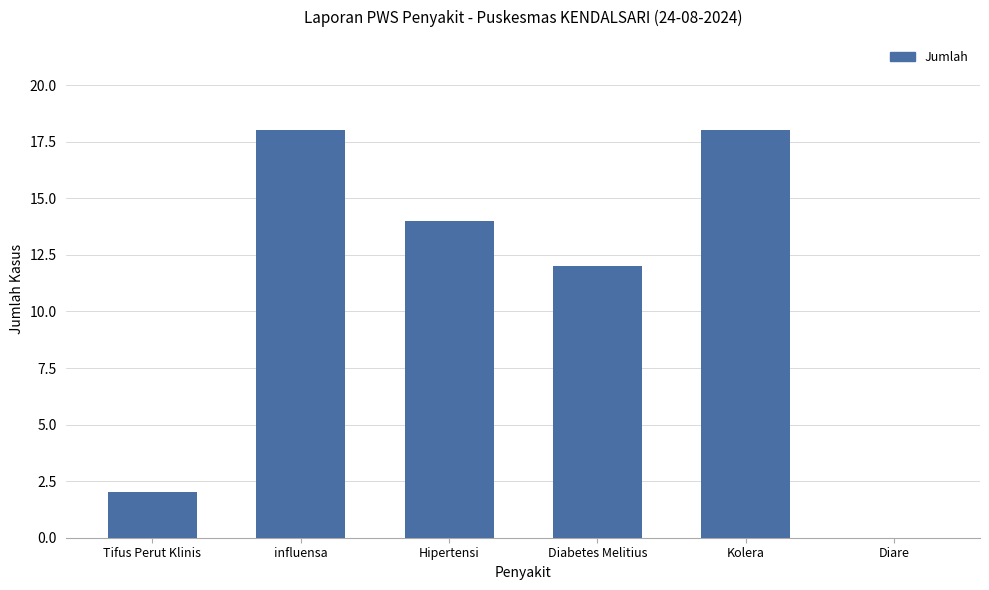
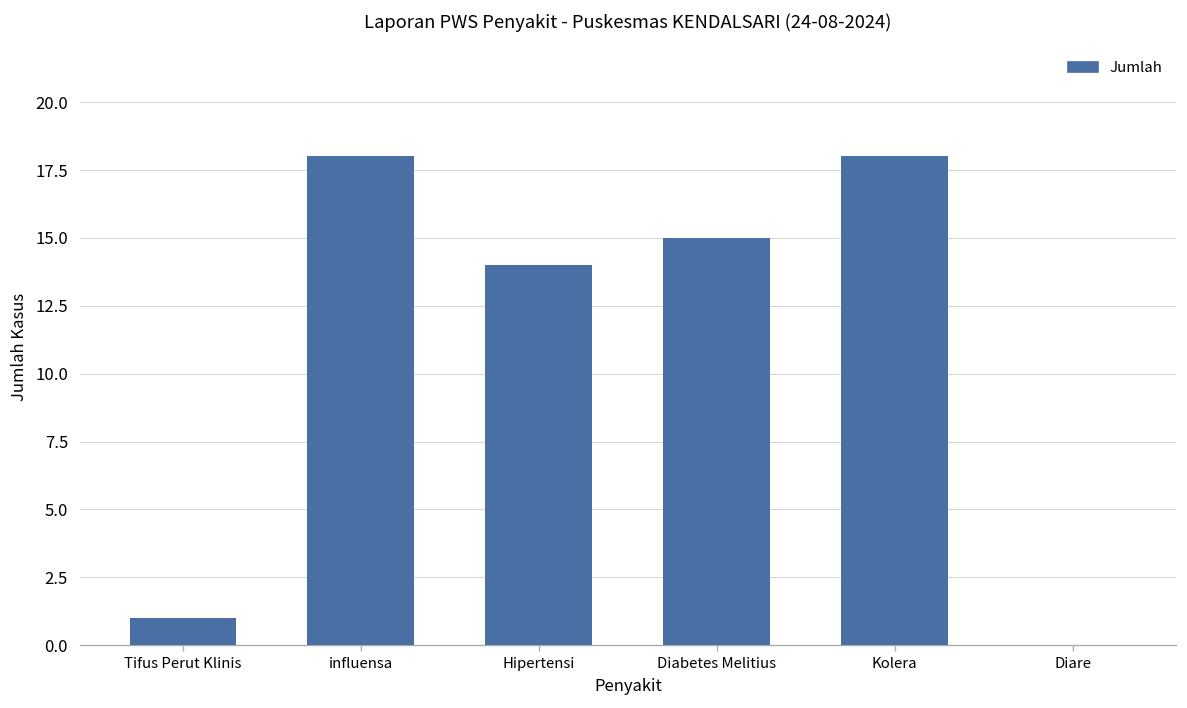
Tifus Perut Klinis: 2 -> 1
Diabetes Melitius: 12 -> 15
